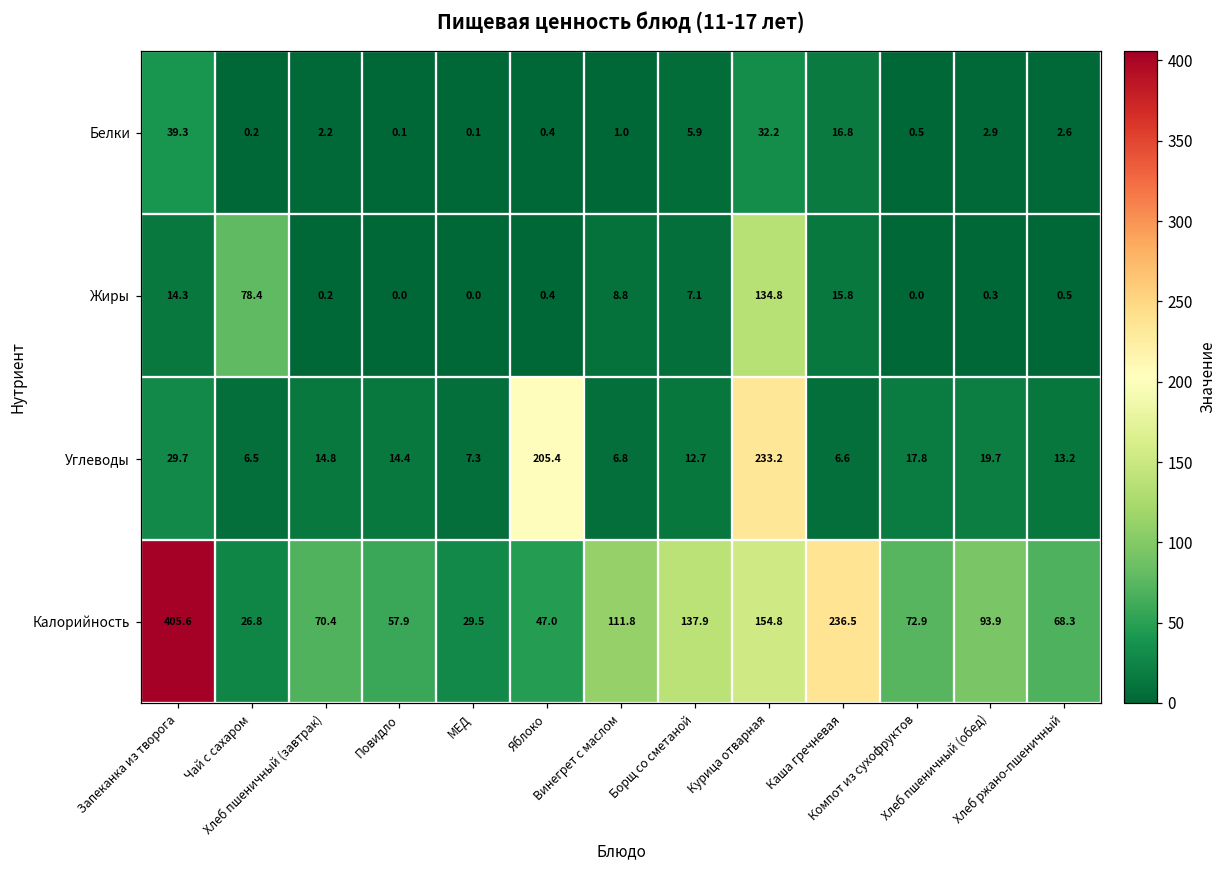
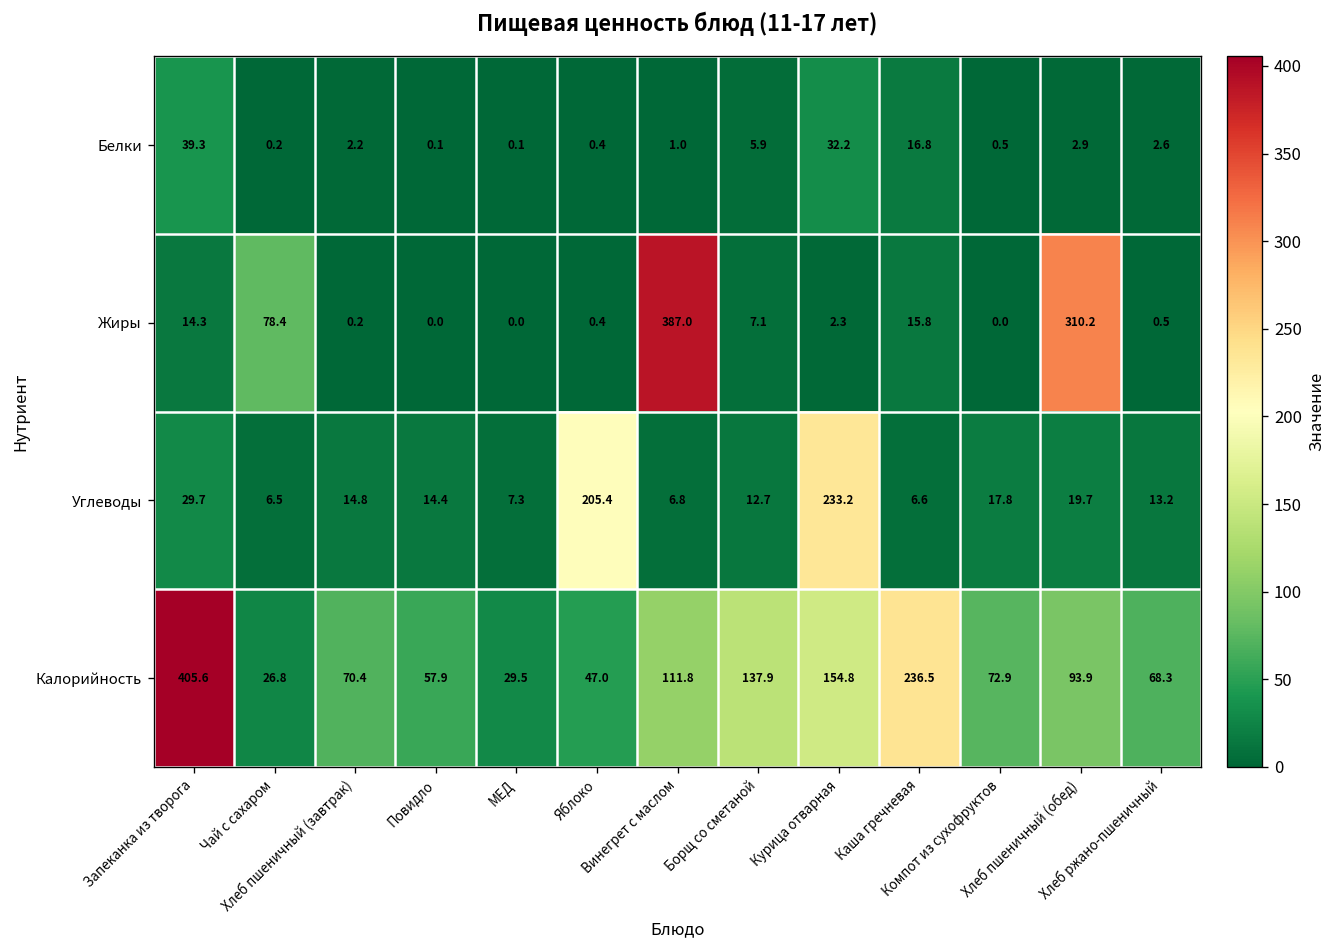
Жиры, Винегрет с маслом: 8.8 -> 387.0
Жиры, Курица отварная: 134.8 -> 2.3
Жиры, Хлеб пшеничный (обед): 0.3 -> 310.2
